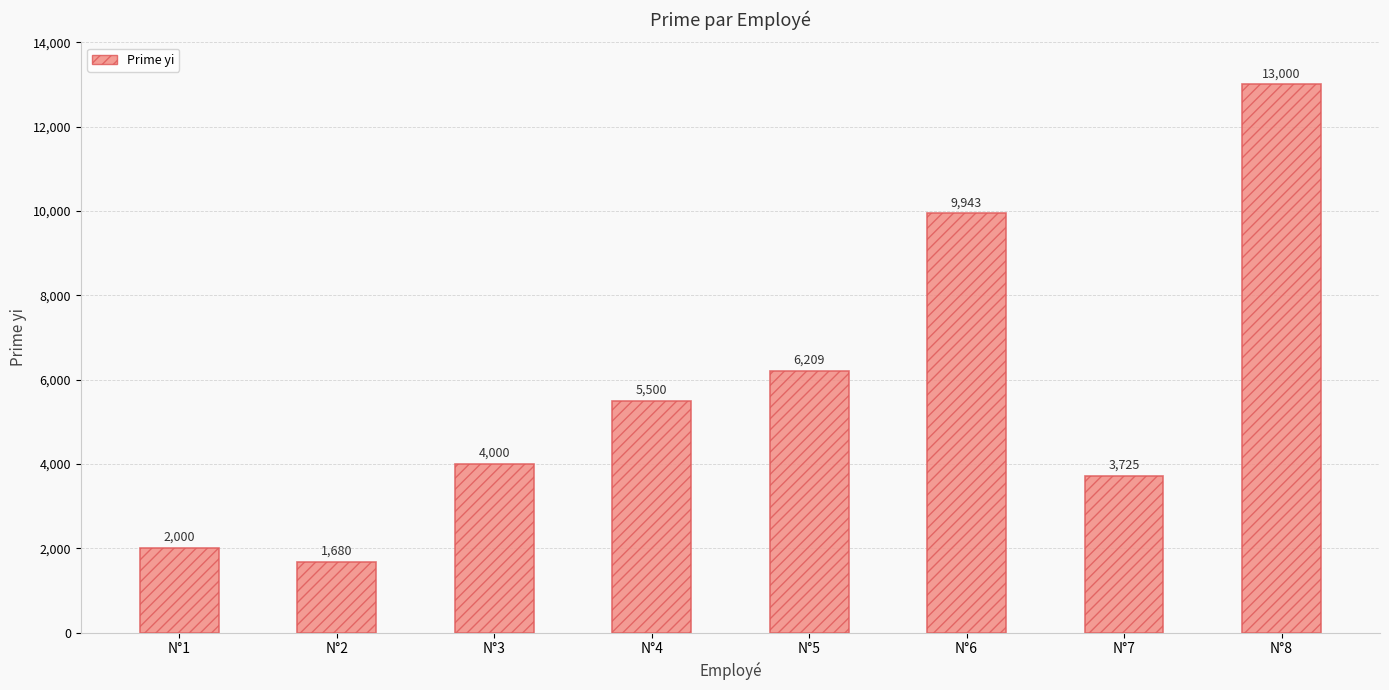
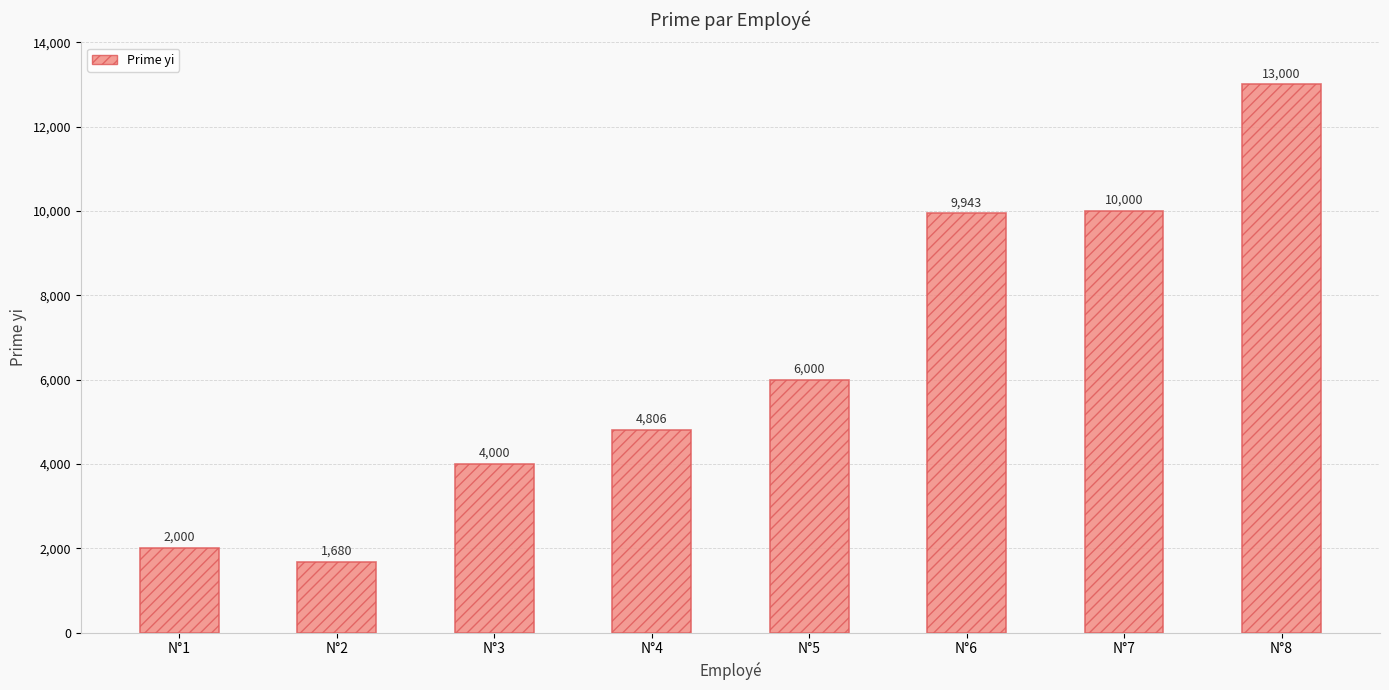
N°4: 5,500 -> 4,806
N°5: 6,209 -> 6,000
N°7: 3,725 -> 10,000
